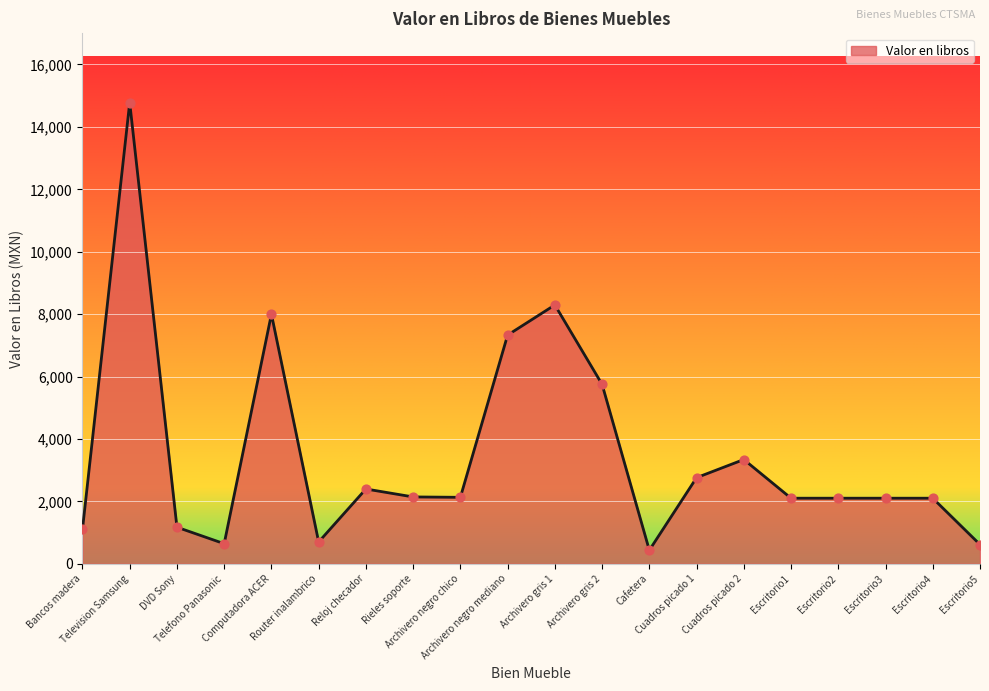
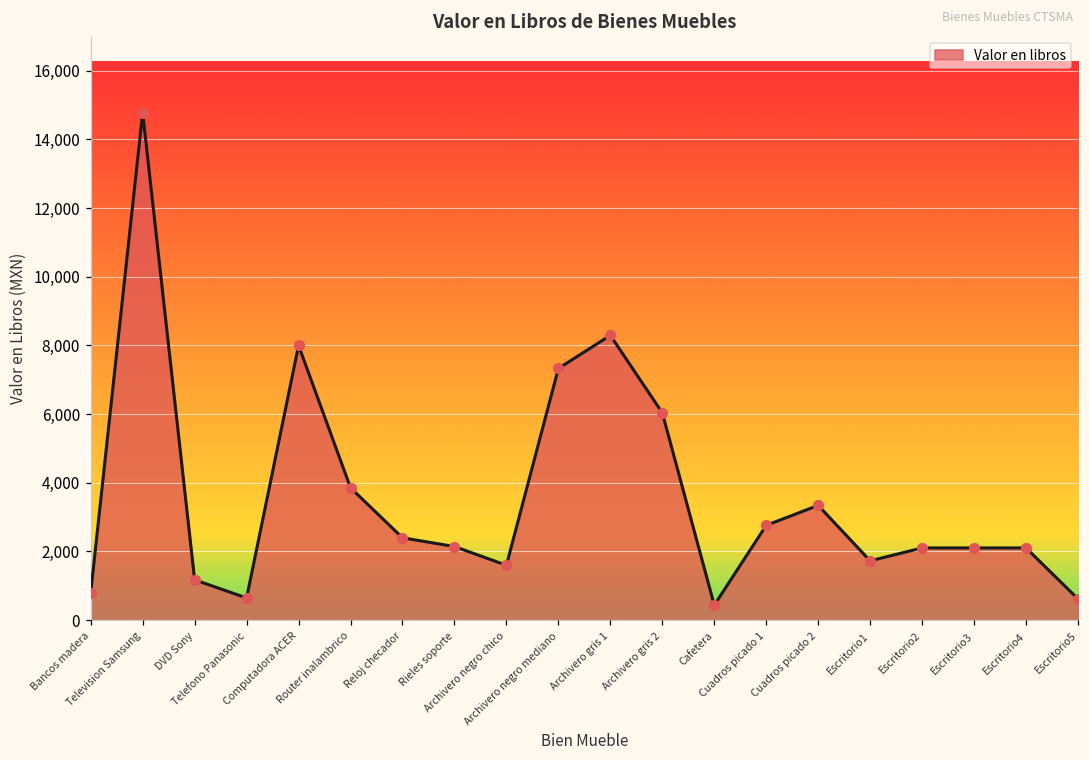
Bancos madera: 1,100 -> 800
Router inalambrico: 700 -> 3,900
Archivero negro chico: 2,100 -> 1,600
Archivero gris 2: 5,800 -> 6,000
Escritorio1: 2,100 -> 1,700
